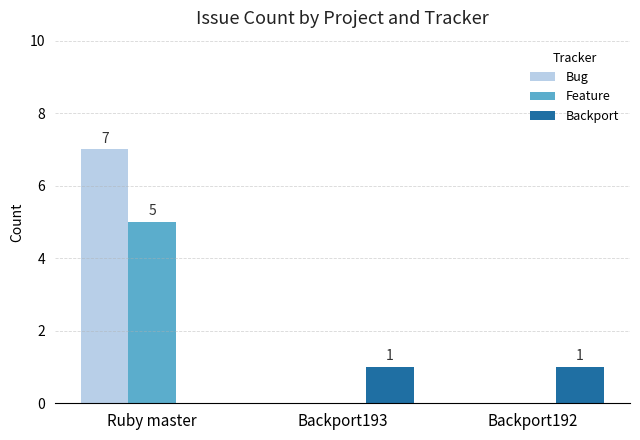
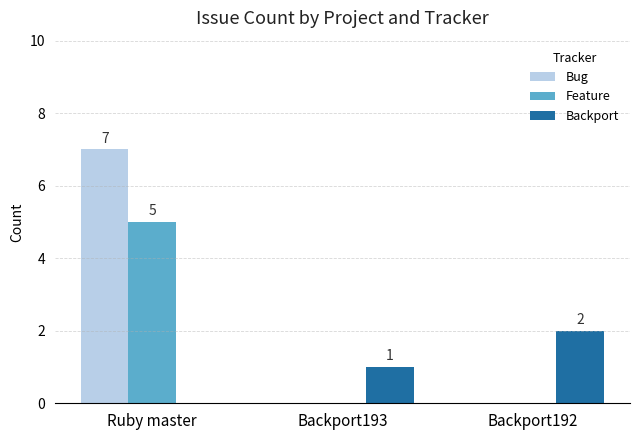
Backport, Backport192: 1 -> 2
